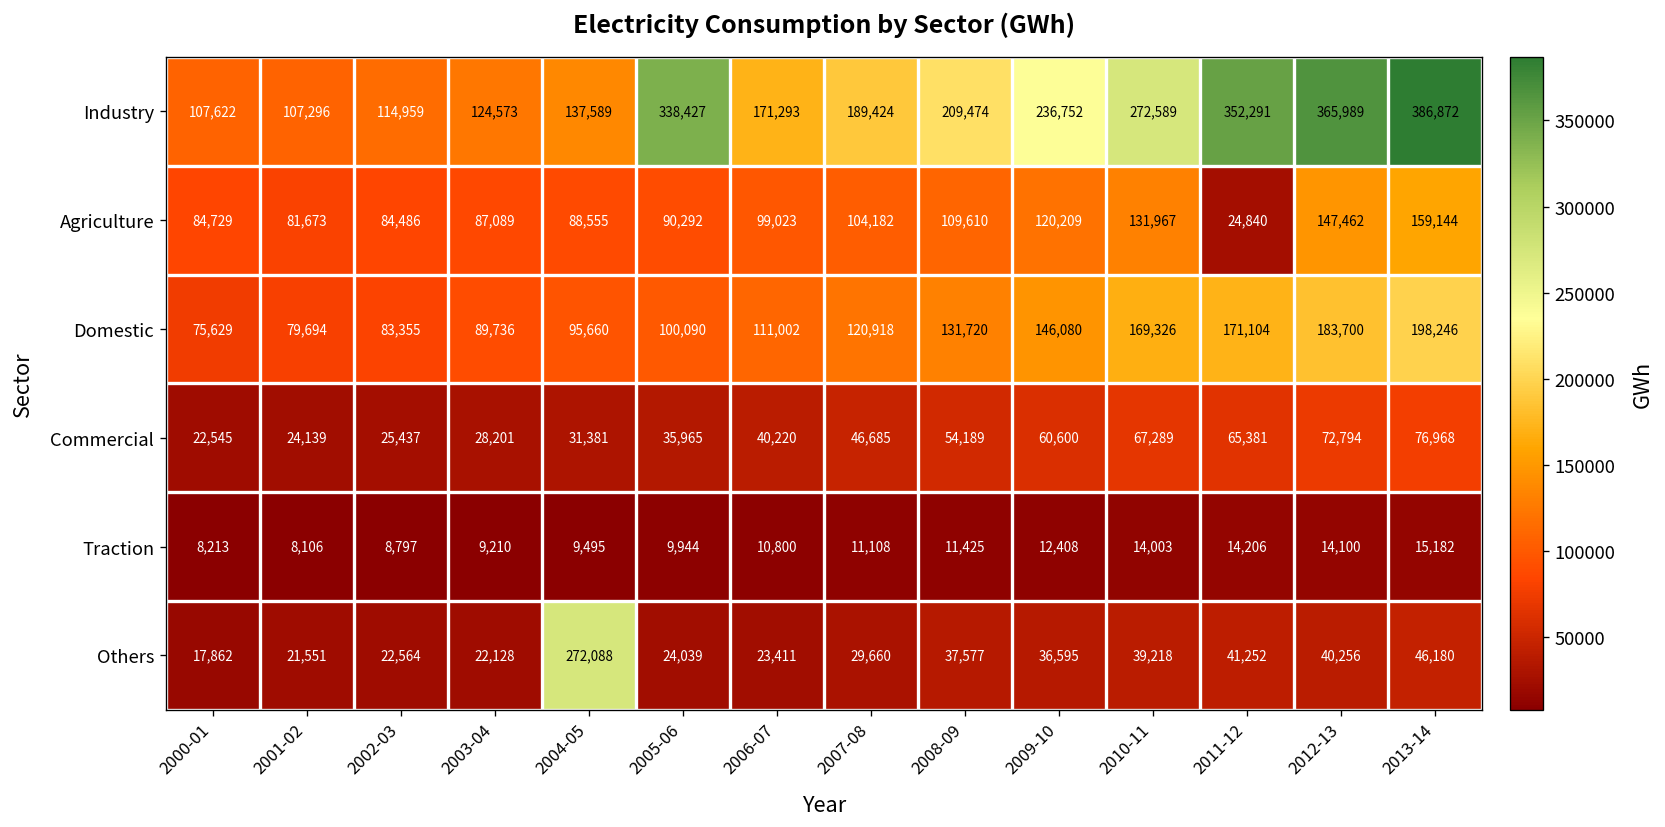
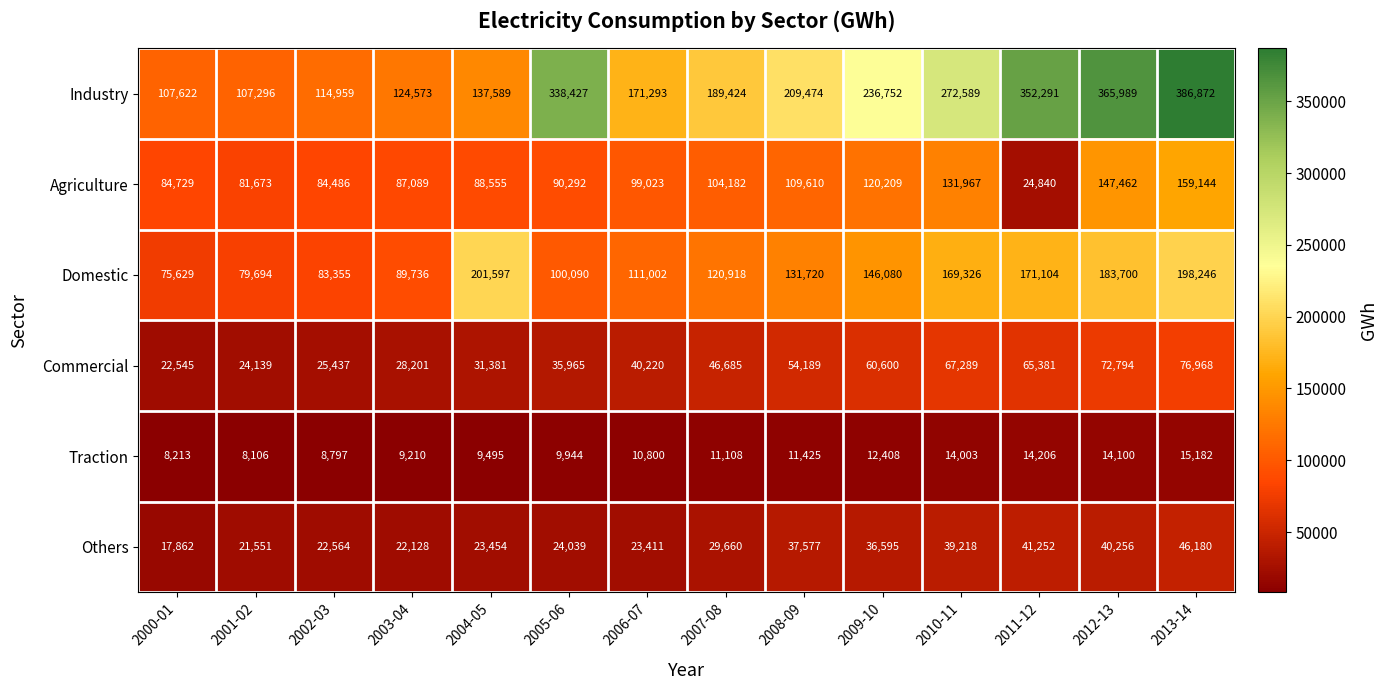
Domestic, 2004-05: 95,660 -> 201,597
Others, 2004-05: 272,088 -> 23,454
